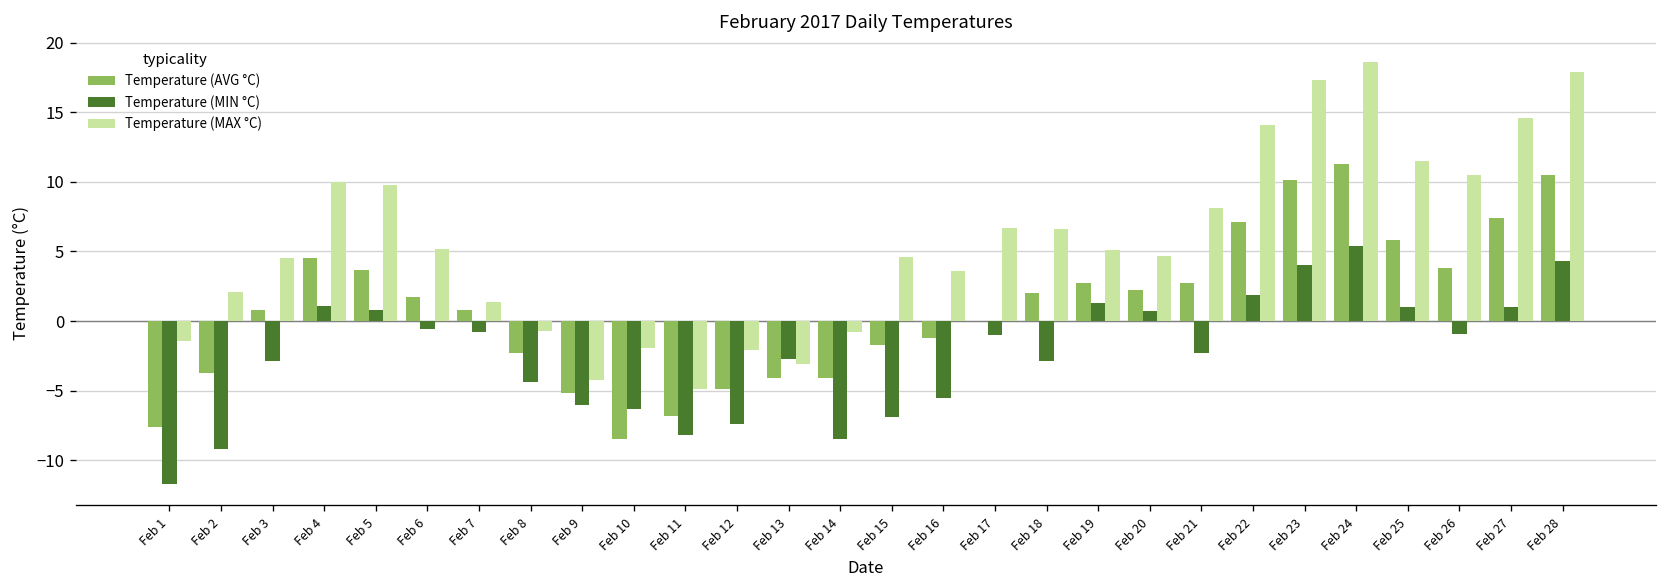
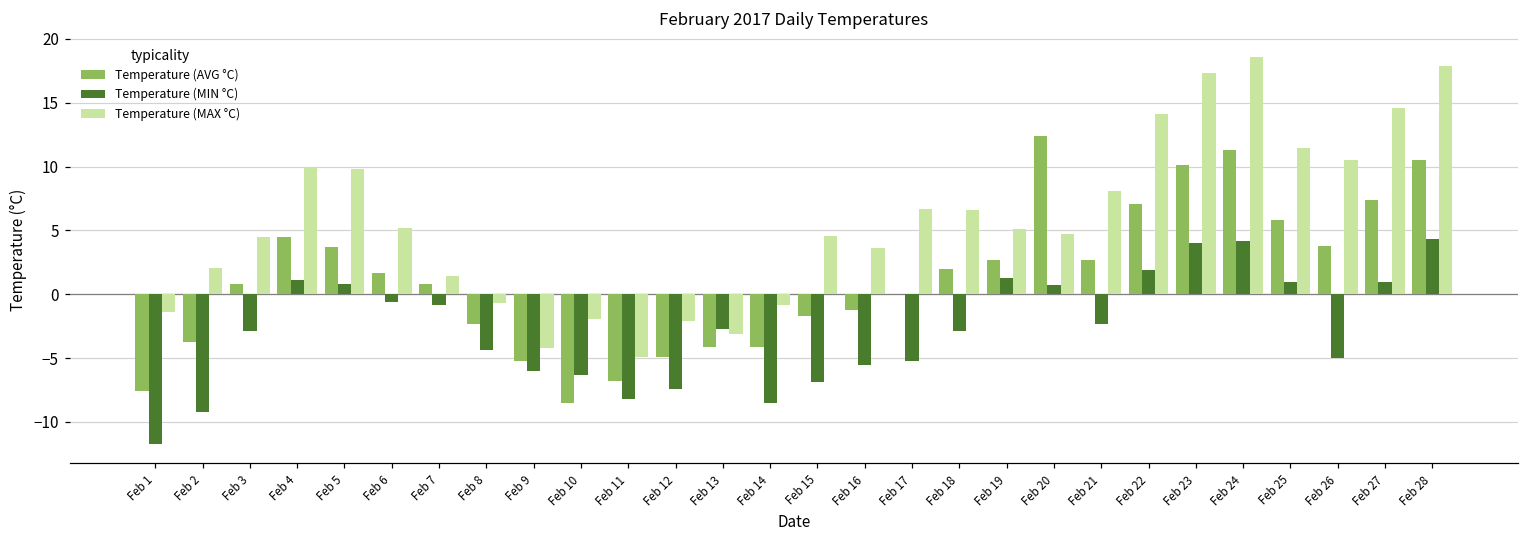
Temperature (MIN °C), Feb 17: -1.0 -> -5.2
Temperature (AVG °C), Feb 20: 2.2 -> 12.4
Temperature (MIN °C), Feb 24: 5.4 -> 4.2
Temperature (MIN °C), Feb 26: -0.9 -> -5.0
